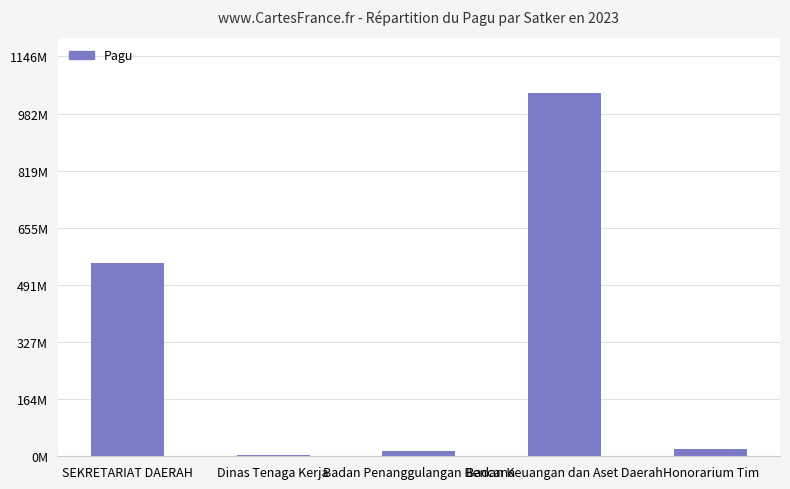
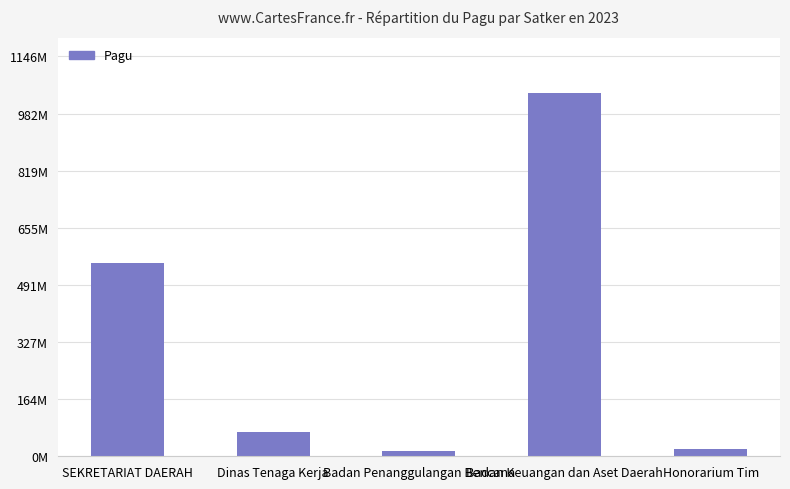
Dinas Tenaga Kerja: 0 -> 70000000
